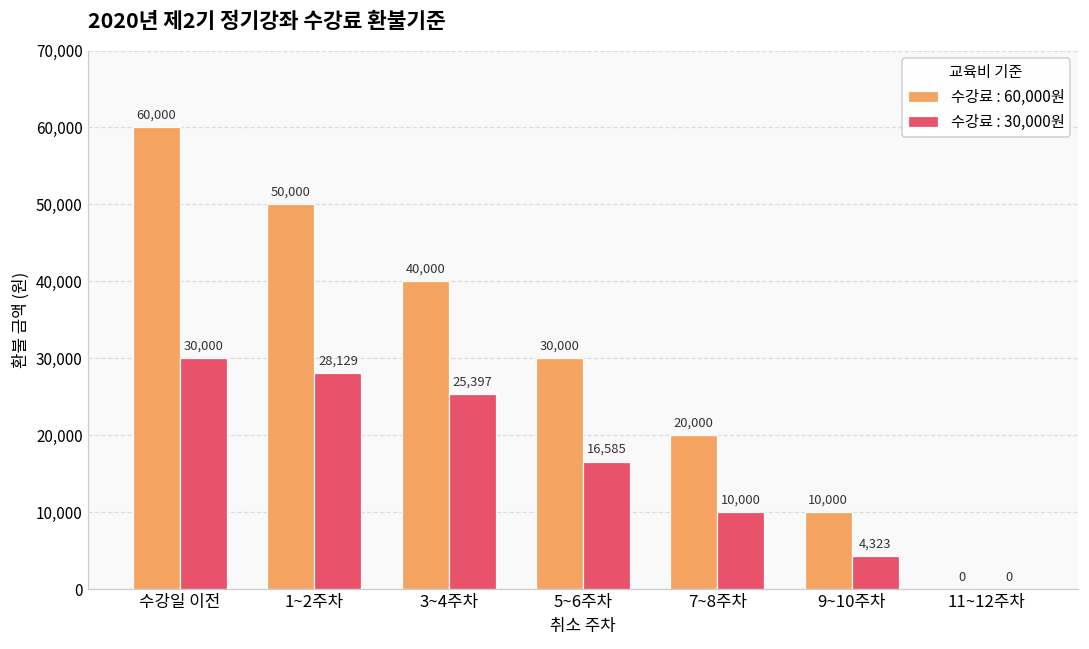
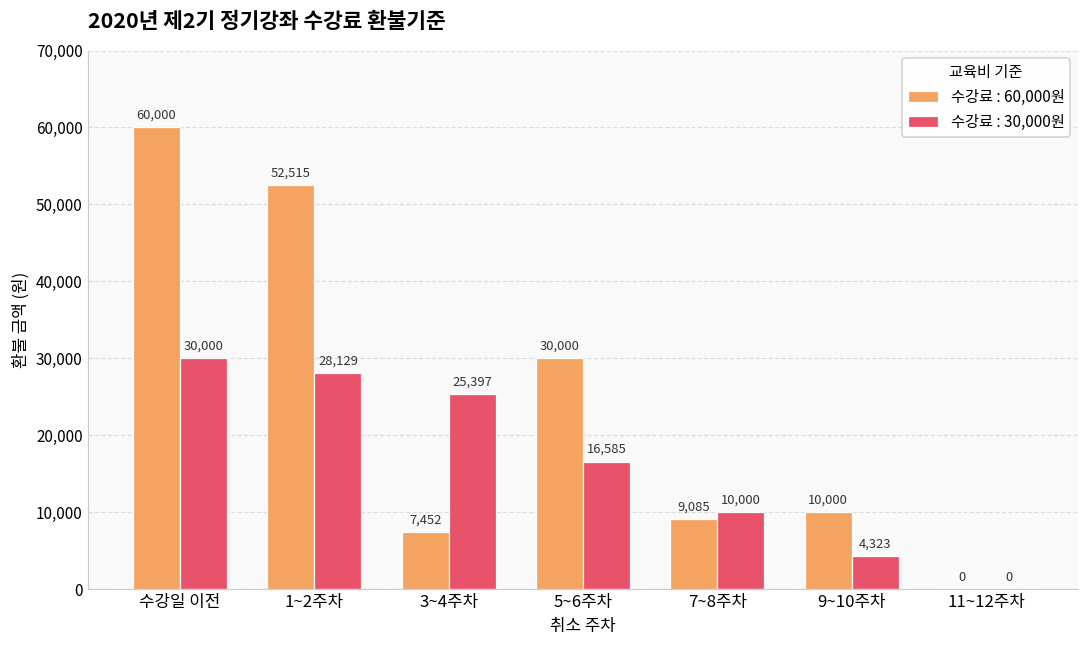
수강료 : 60,000원, 1~2주차: 50,000 -> 52,515
수강료 : 60,000원, 3~4주차: 40,000 -> 7,452
수강료 : 60,000원, 7~8주차: 20,000 -> 9,085
